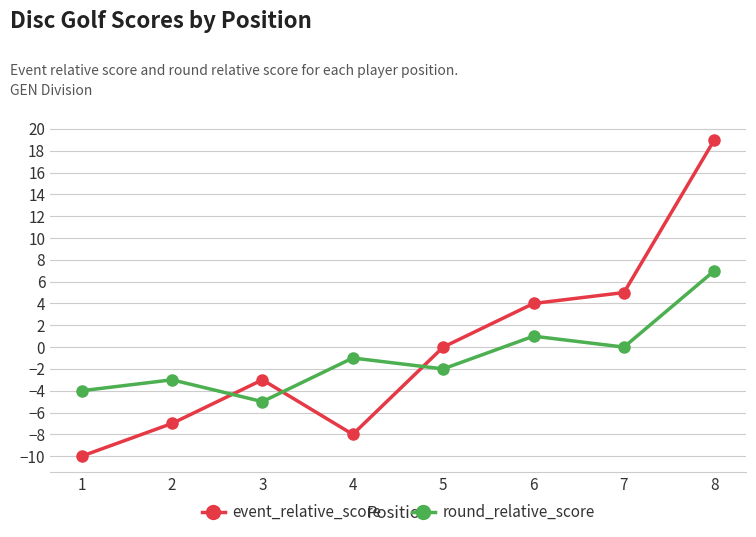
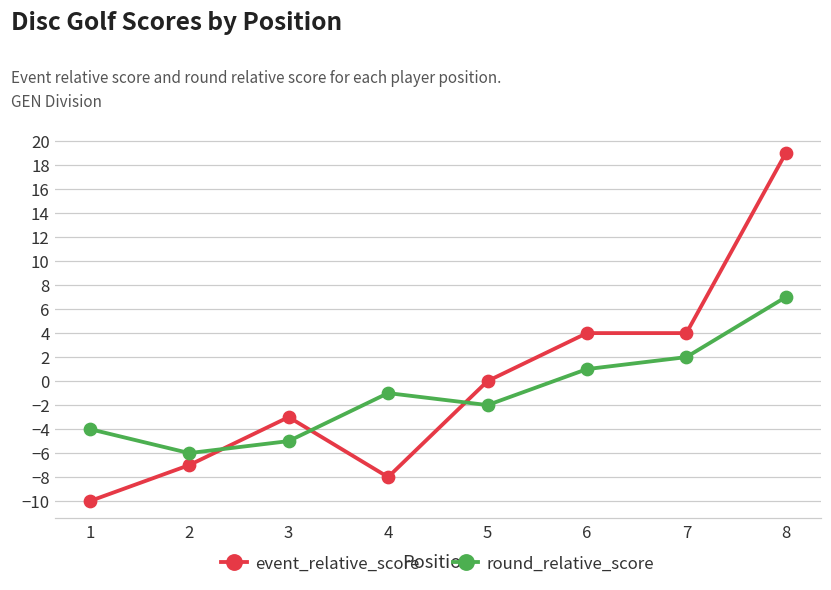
round_relative_score, 2: -3 -> -6
event_relative_score, 7: 5 -> 4
round_relative_score, 7: 0 -> 2
